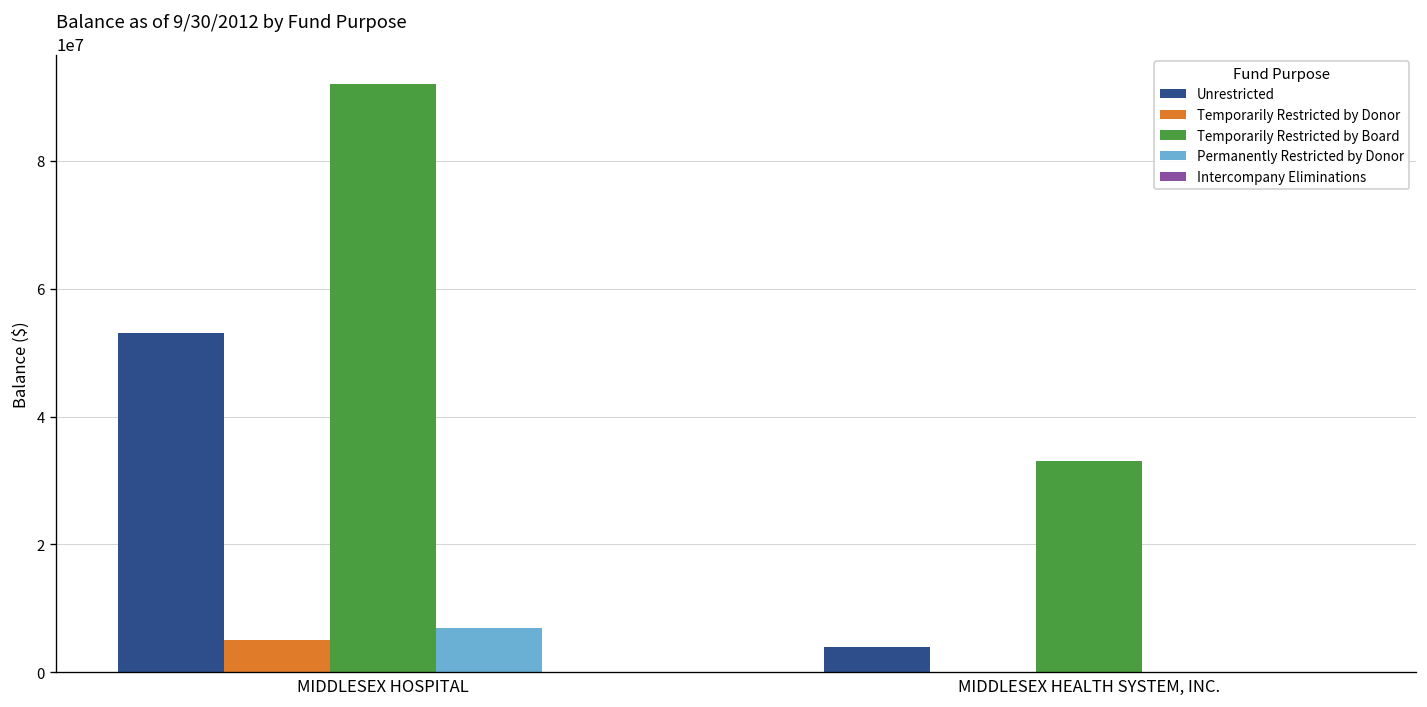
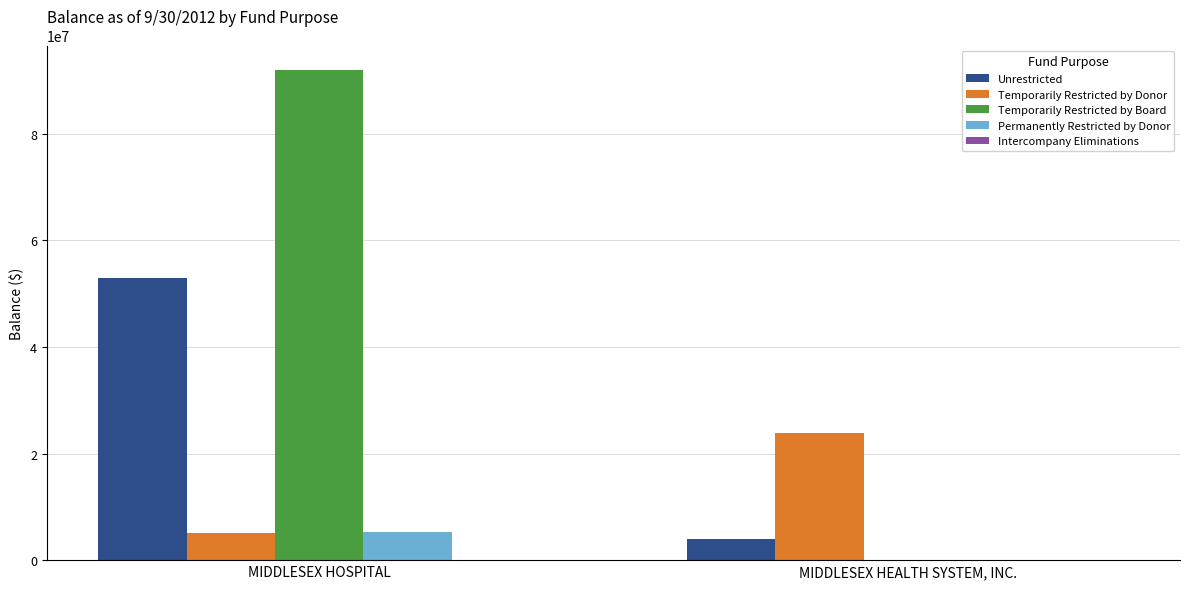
Permanently Restricted by Donor, MIDDLESEX HOSPITAL: 7000000 -> 5000000
Temporarily Restricted by Donor, MIDDLESEX HEALTH SYSTEM, INC.: 0 -> 24000000
Temporarily Restricted by Board, MIDDLESEX HEALTH SYSTEM, INC.: 33000000 -> 0
